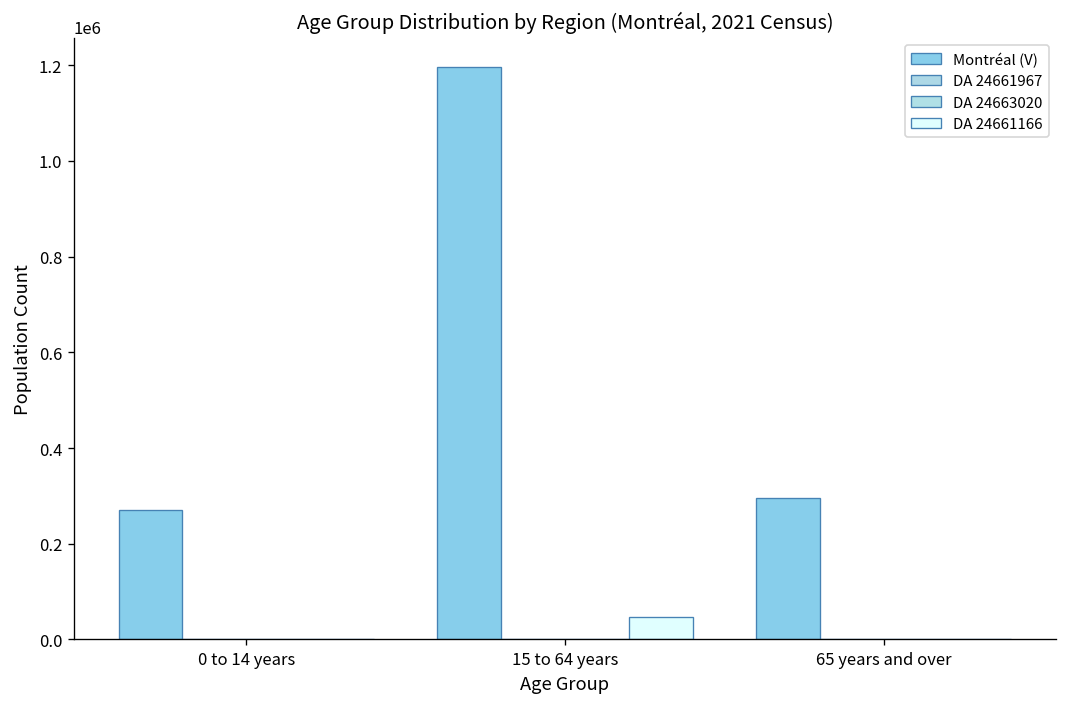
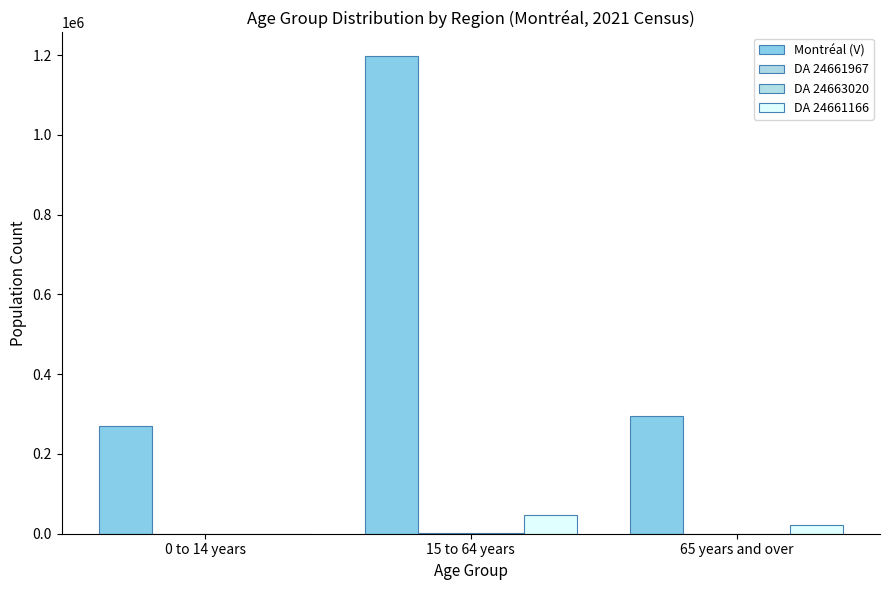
DA 24661166, 65 years and over: 0 -> 20000
